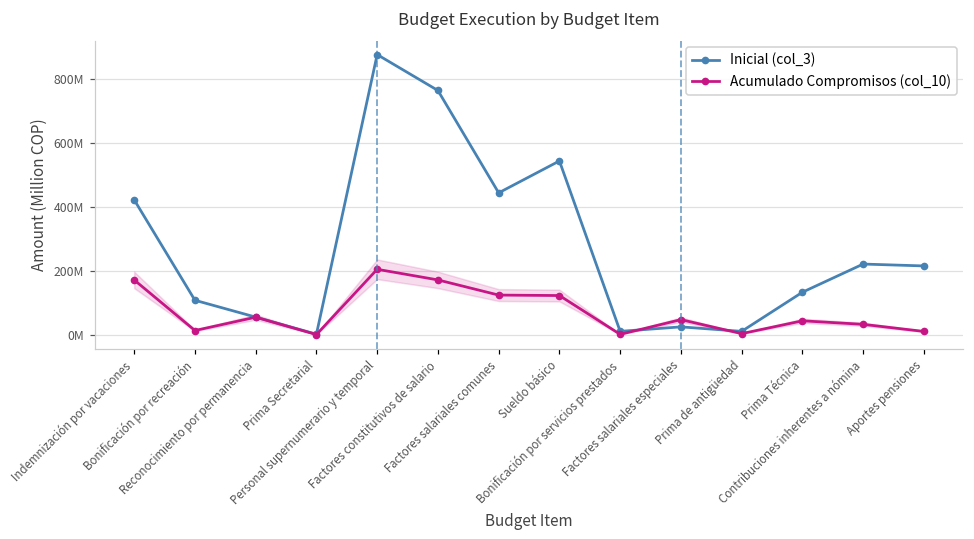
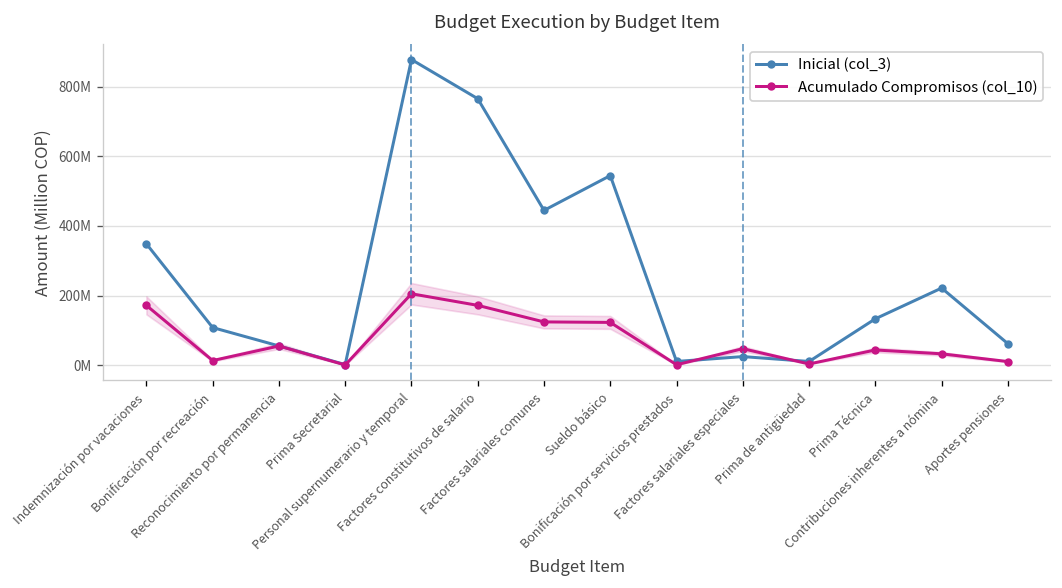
Inicial (col_3), Indemnización por vacaciones: 420000000 -> 350000000
Inicial (col_3), Aportes pensiones: 220000000 -> 60000000
